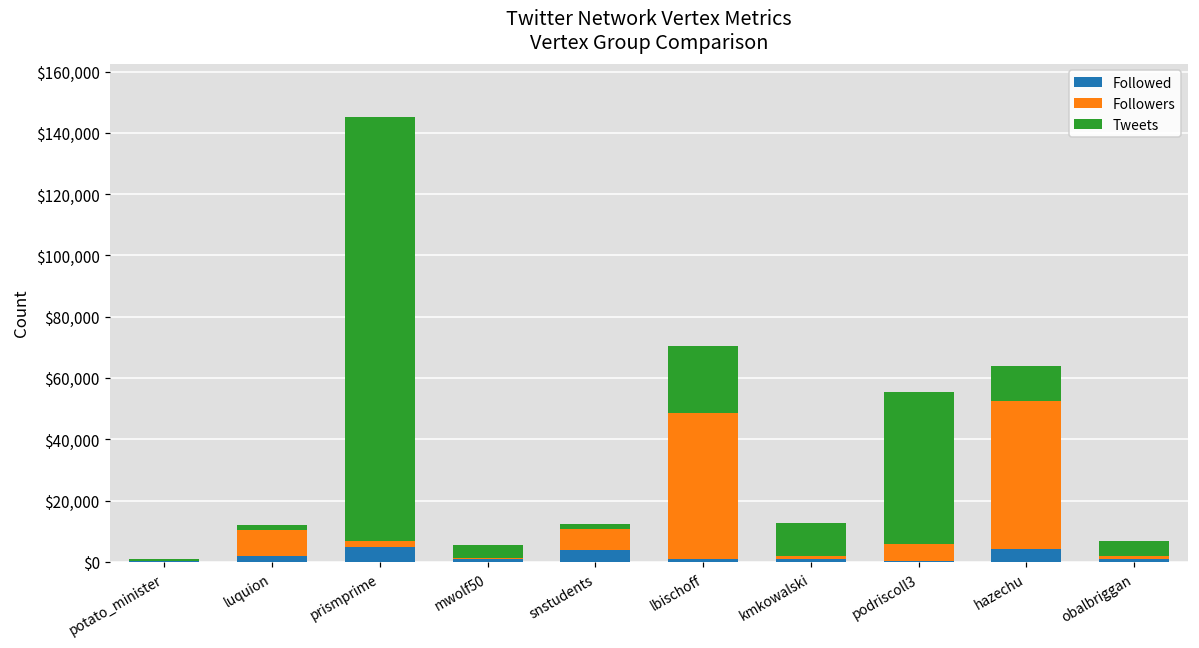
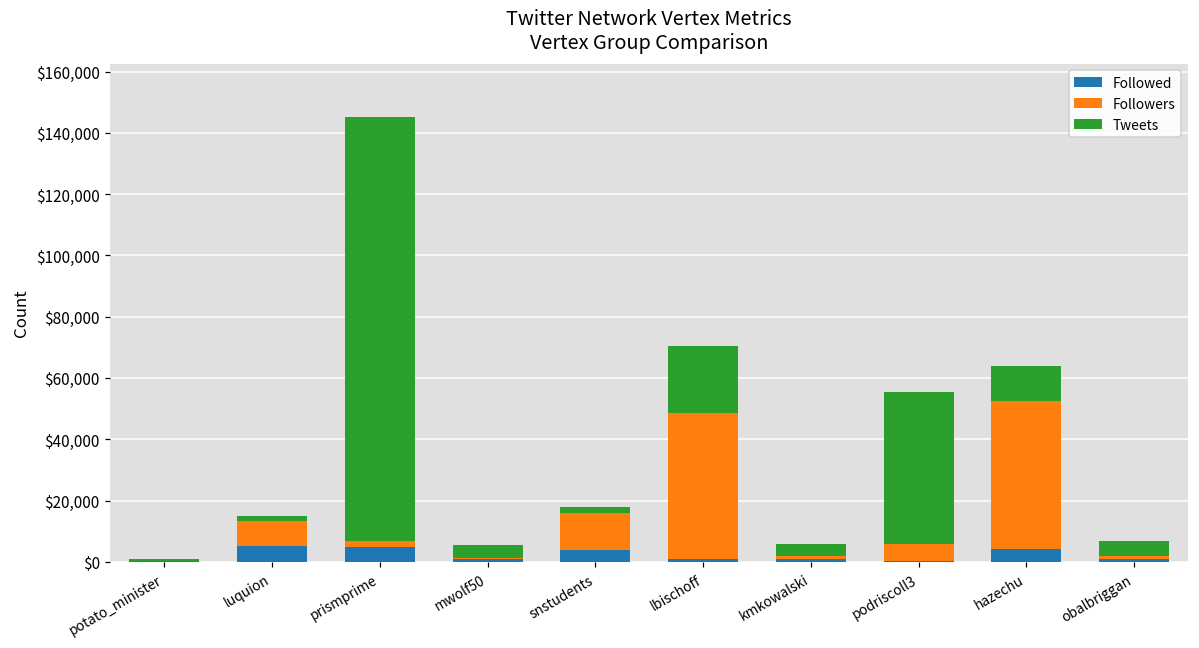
Followed, luquion: $2,000 -> $5,000
Followers, snstudents: $7,000 -> $12,000
Tweets, kmkowalski: $11,000 -> $4,000
